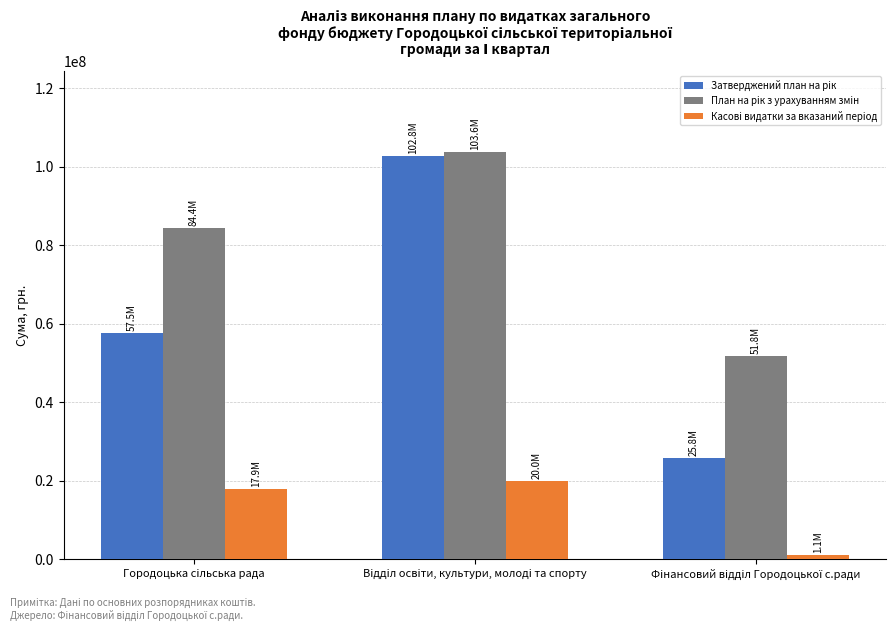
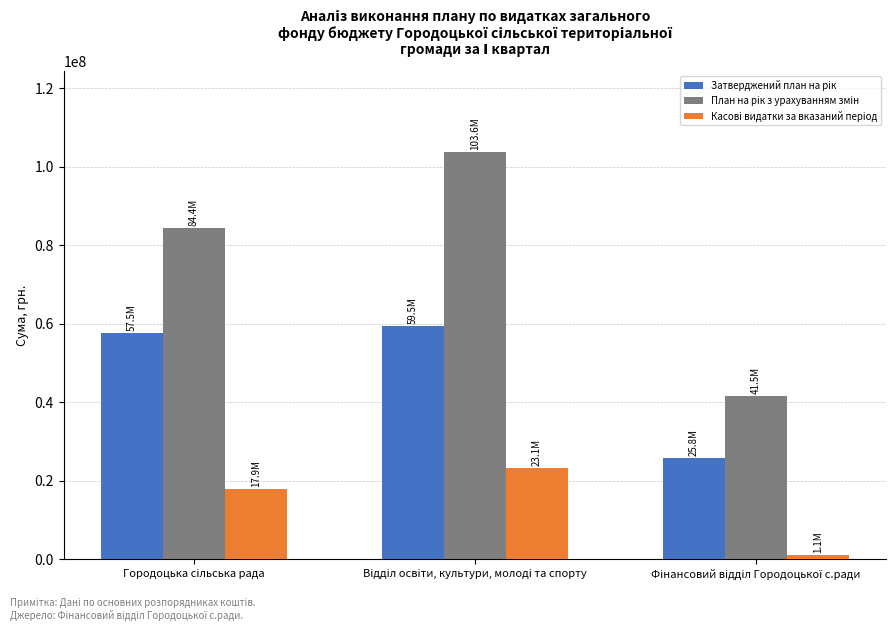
Затверджений план на рік, Відділ освіти, культури, молоді та спорту: 102.8M -> 59.5M
Касові видатки за вказаний період, Відділ освіти, культури, молоді та спорту: 20.0M -> 23.1M
План на рік з урахуванням змін, Фінансовий відділ Городоцької с.ради: 51.8M -> 41.5M
